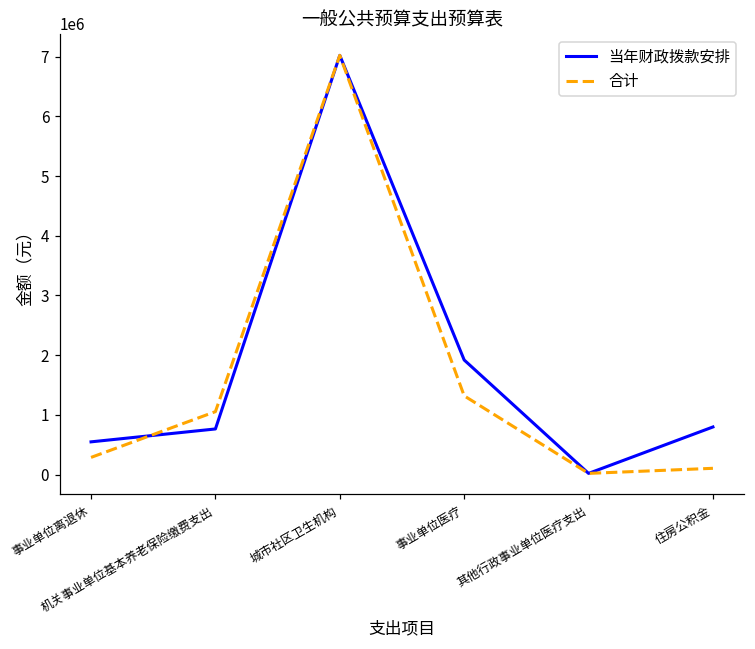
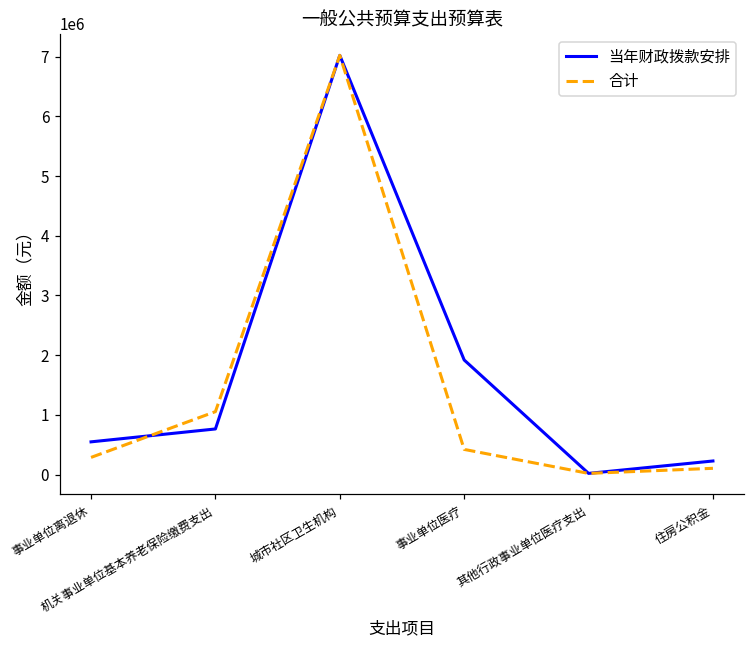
合计, 事业单位医疗: 1300000 -> 400000
当年财政拨款安排, 住房公积金: 800000 -> 200000
